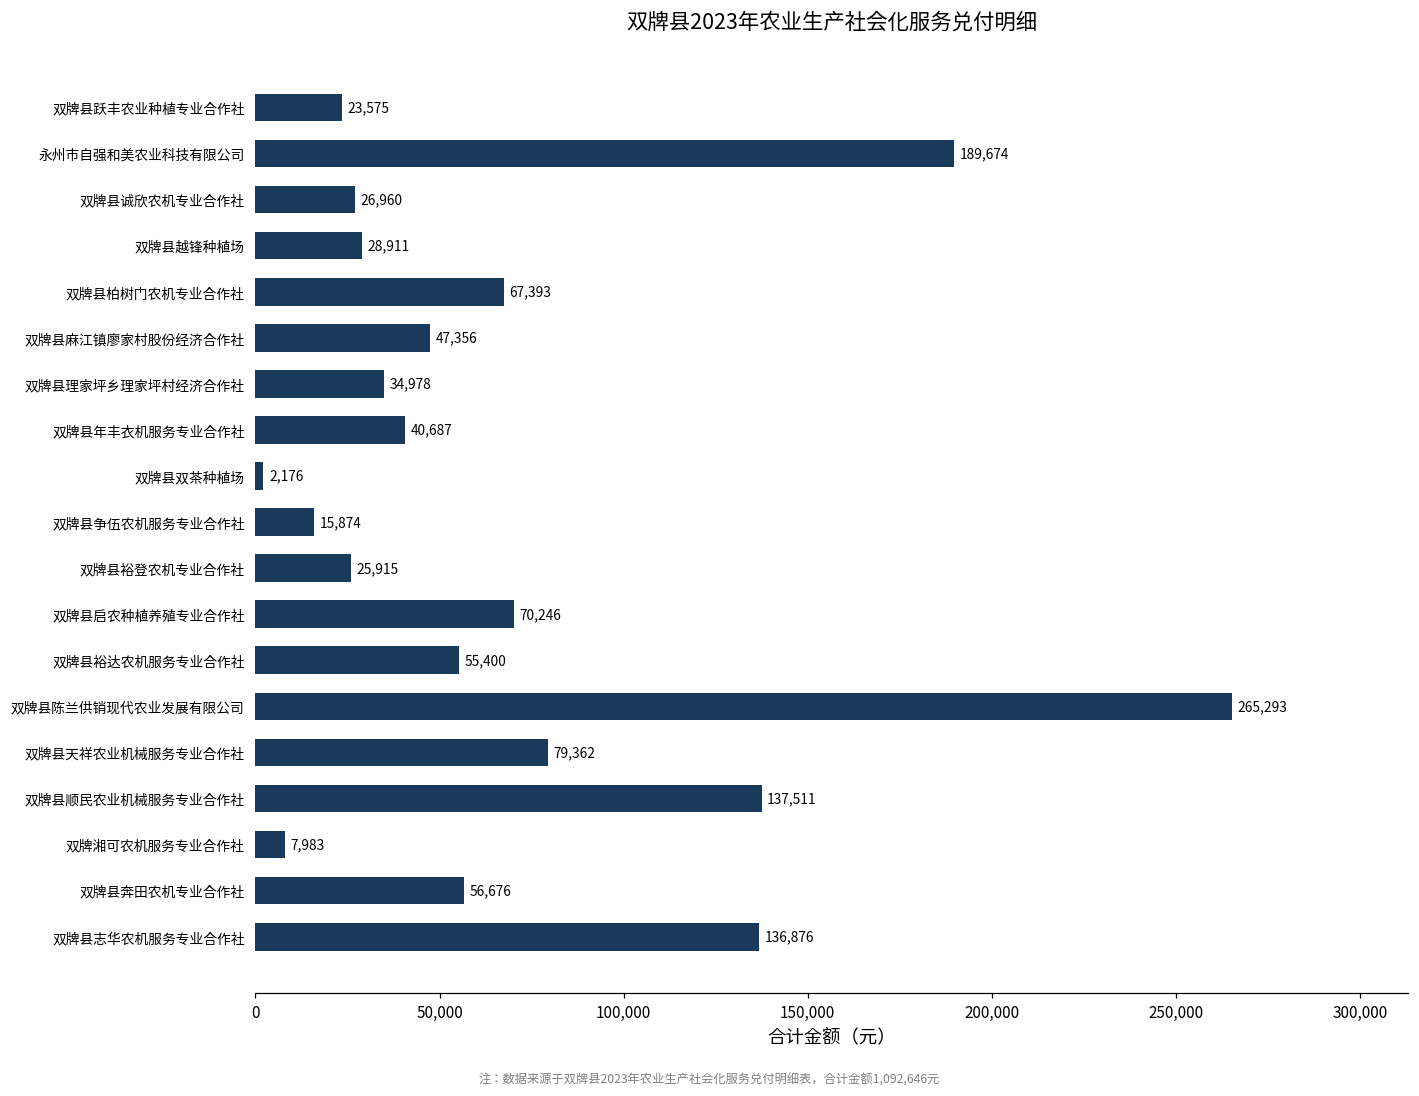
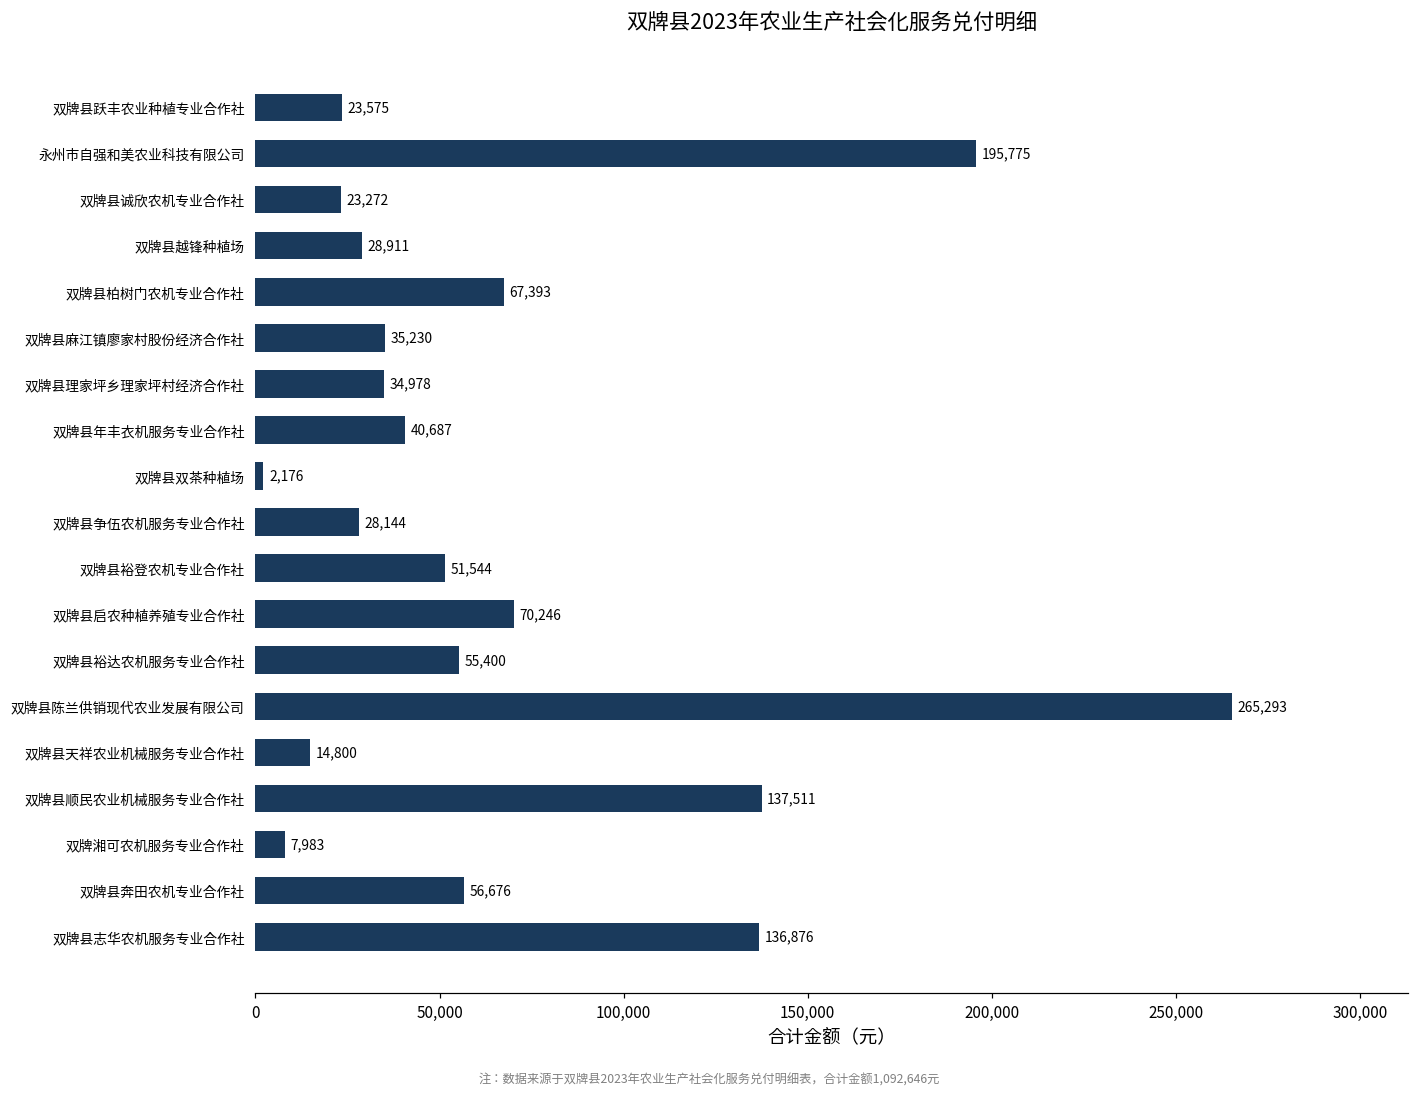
永州市自强和美农业科技有限公司: 189,674 -> 195,775
双牌县诚欣农机专业合作社: 26,960 -> 23,272
双牌县麻江镇廖家村股份经济合作社: 47,356 -> 35,230
双牌县争伍农机服务专业合作社: 15,874 -> 28,144
双牌县裕登农机专业合作社: 25,915 -> 51,544
双牌县天祥农业机械服务专业合作社: 79,362 -> 14,800
